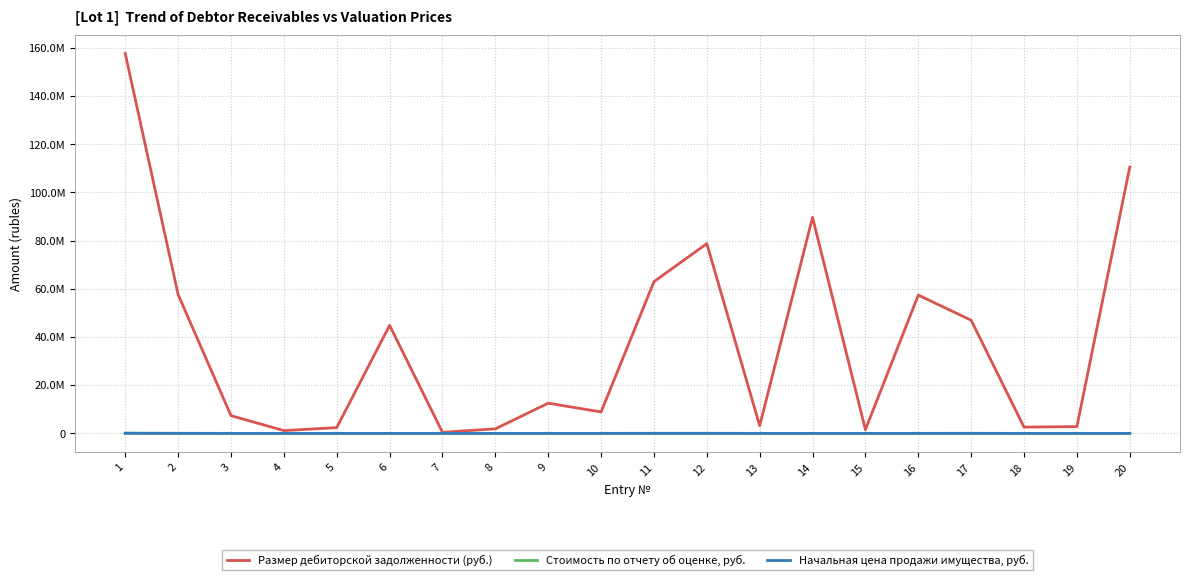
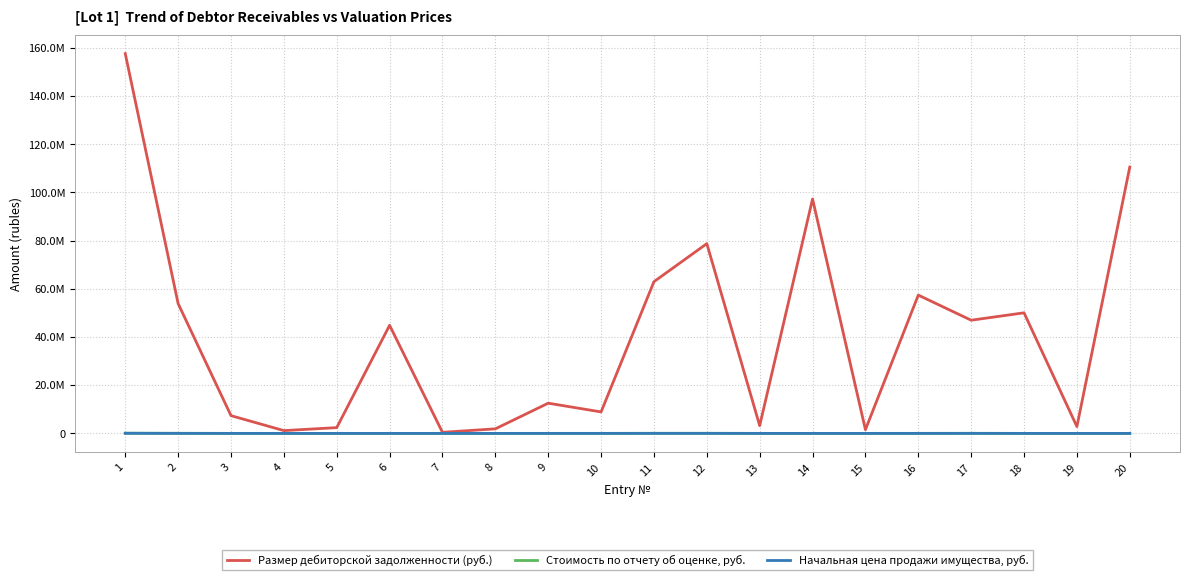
Размер дебиторской задолженности (руб.), 2: 58000000 -> 54000000
Размер дебиторской задолженности (руб.), 14: 90000000 -> 97000000
Размер дебиторской задолженности (руб.), 18: 3000000 -> 50000000
